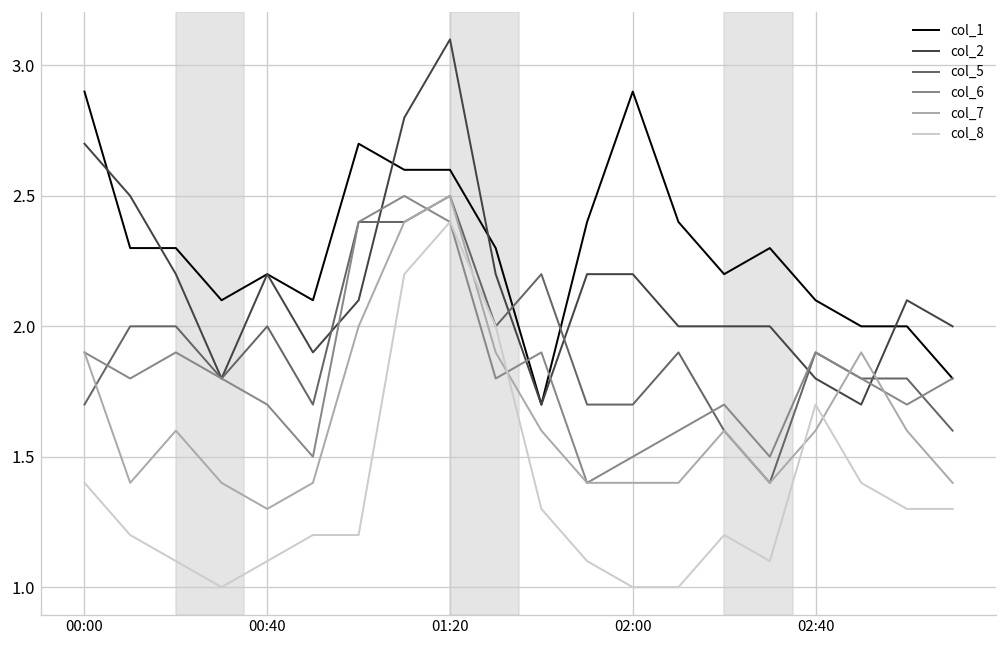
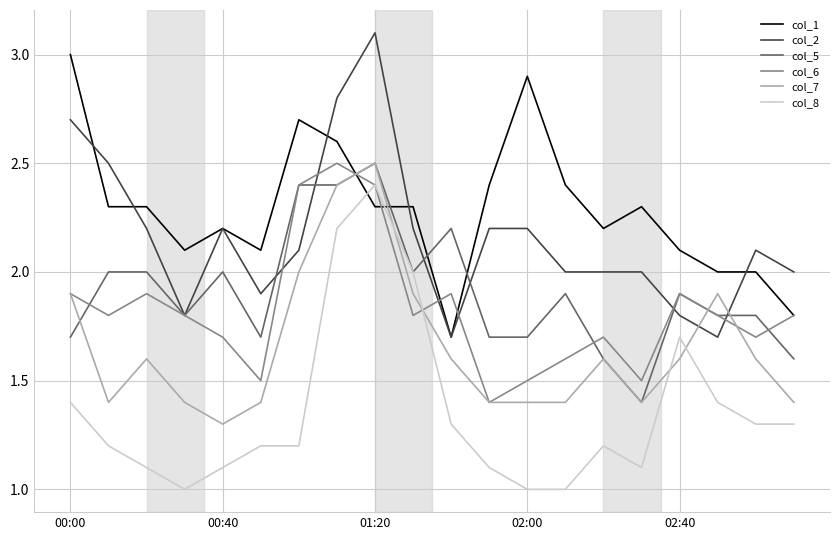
col_1, 00:00: 2.9 -> 3.0
col_1, 01:20: 2.6 -> 2.3
